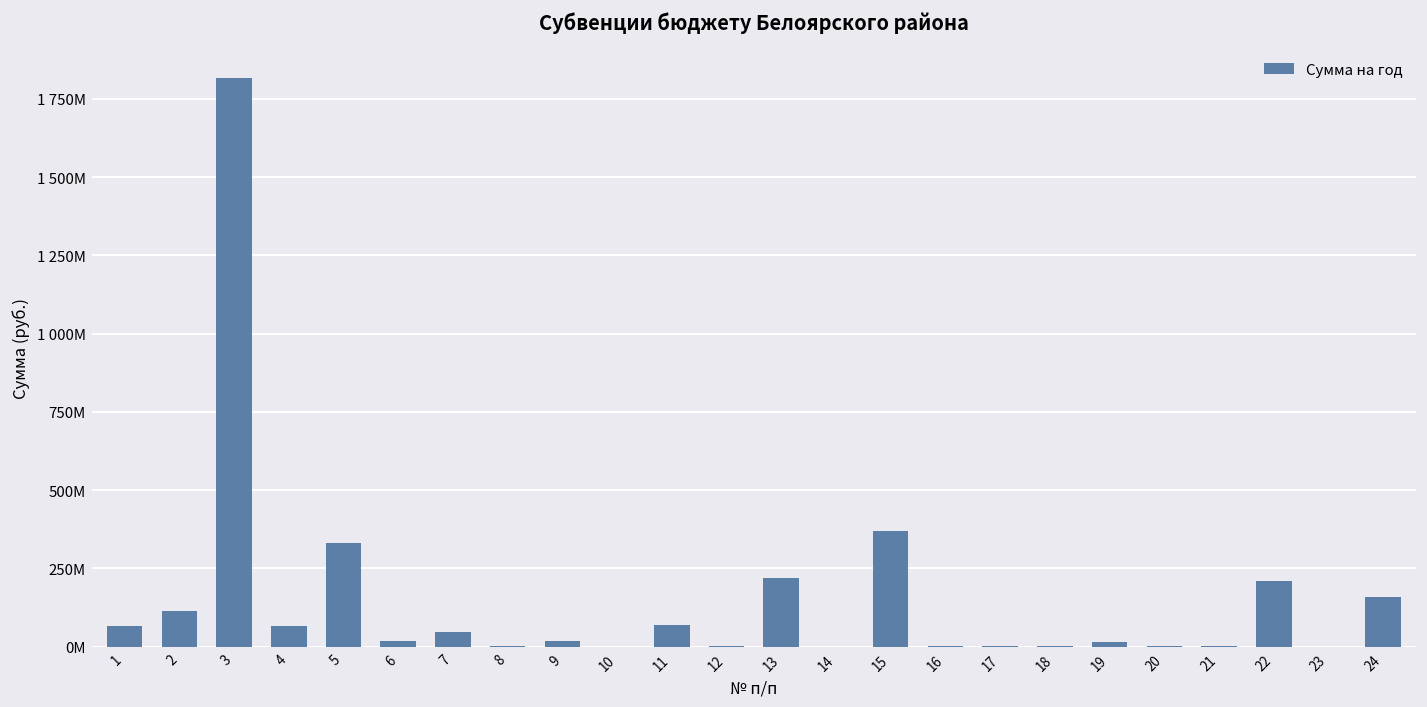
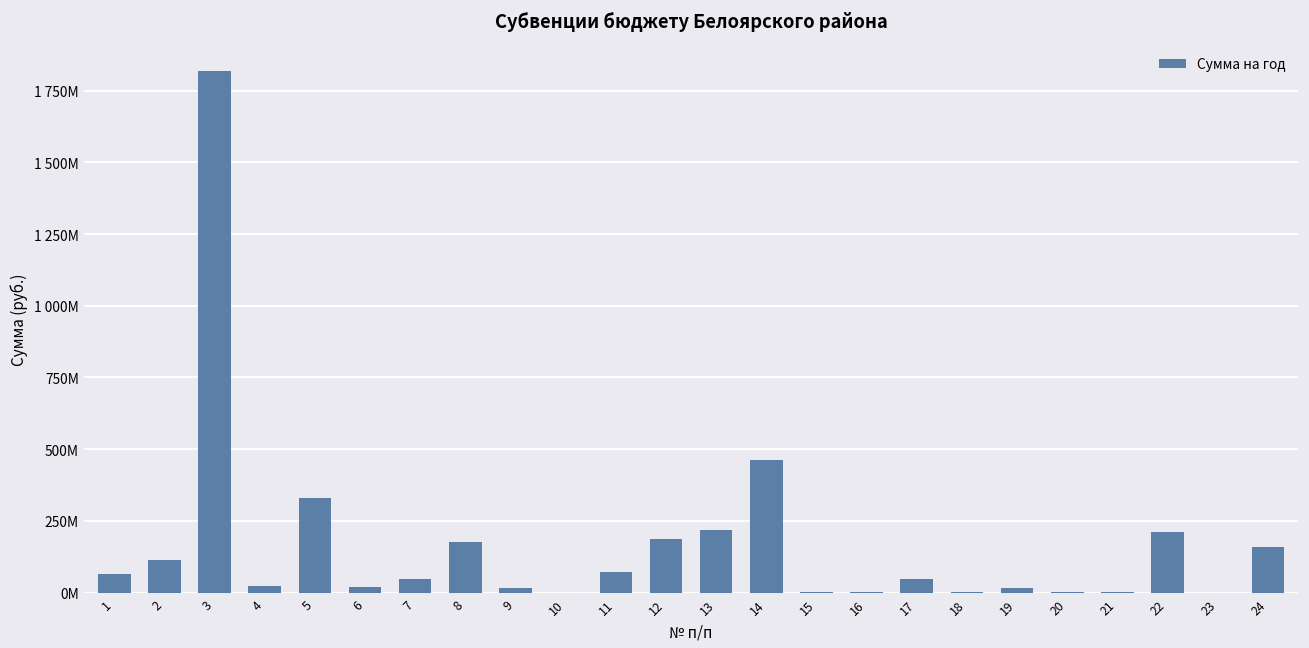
4: 70000000 -> 20000000
8: 0 -> 170000000
12: 0 -> 190000000
14: 0 -> 460000000
15: 370000000 -> 0
17: 0 -> 50000000
